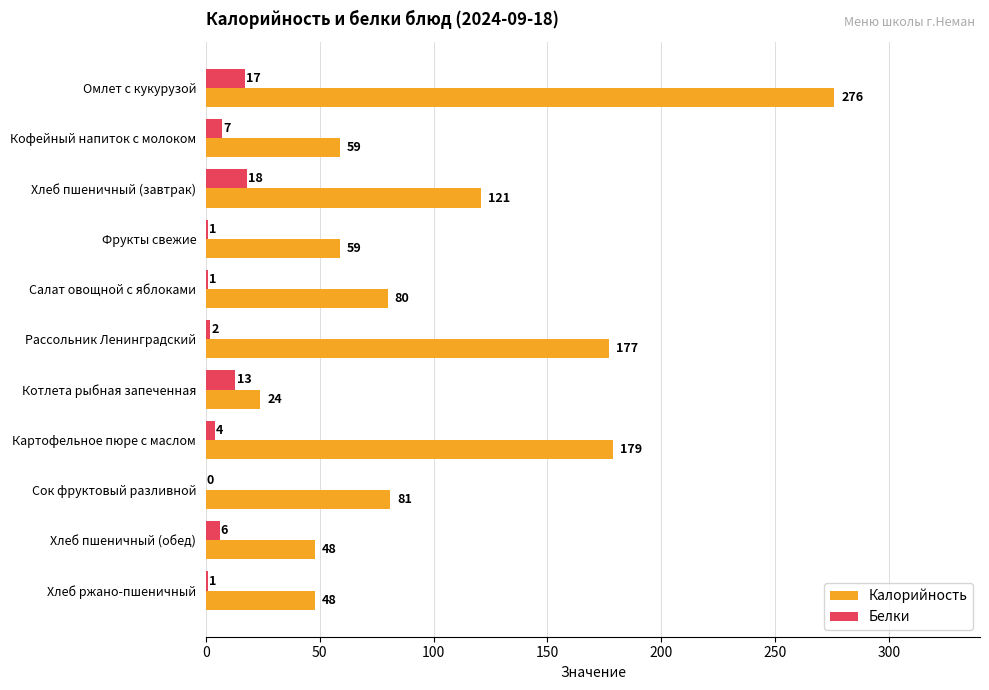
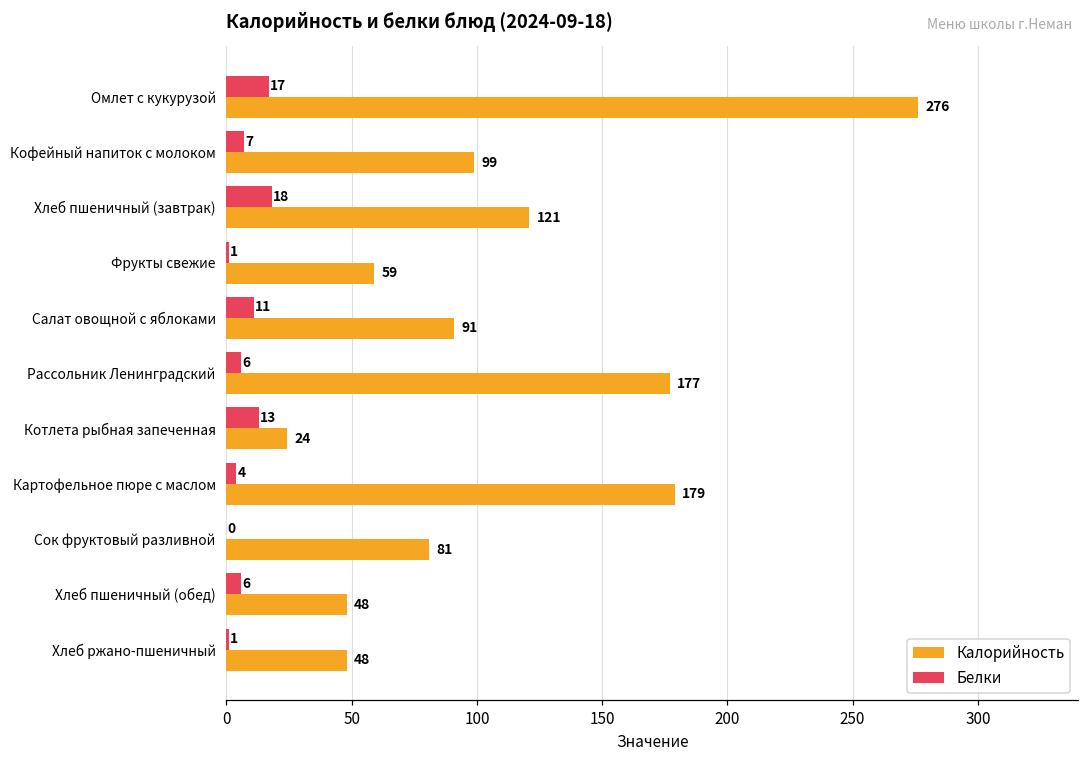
Калорийность, Кофейный напиток с молоком: 59 -> 99
Белки, Салат овощной с яблоками: 1 -> 11
Калорийность, Салат овощной с яблоками: 80 -> 91
Белки, Рассольник Ленинградский: 2 -> 6
